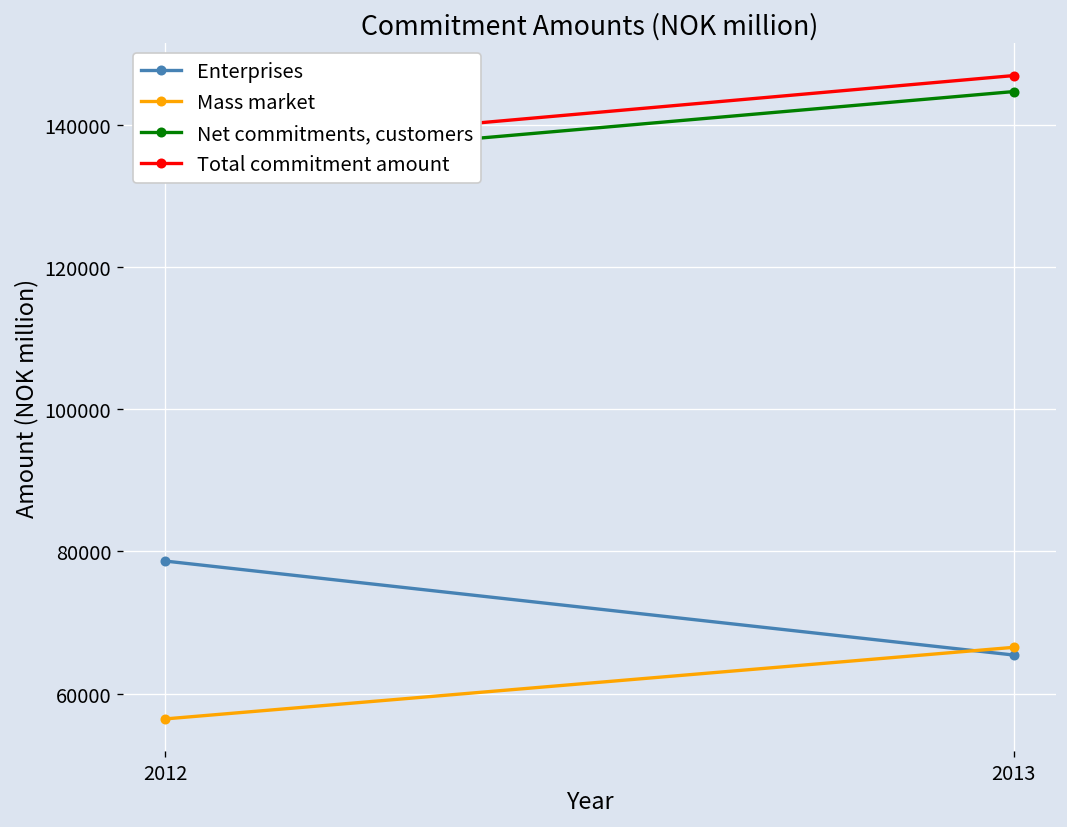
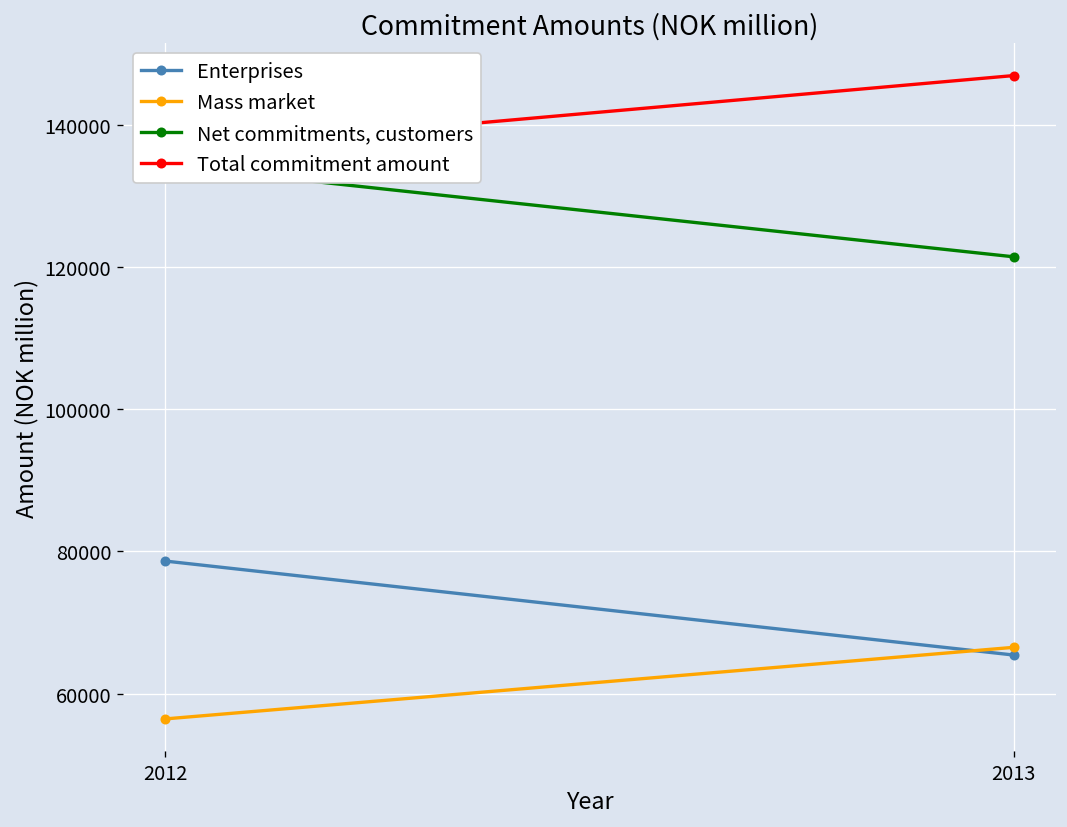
Net commitments, customers, 2013: 145000 -> 121000
